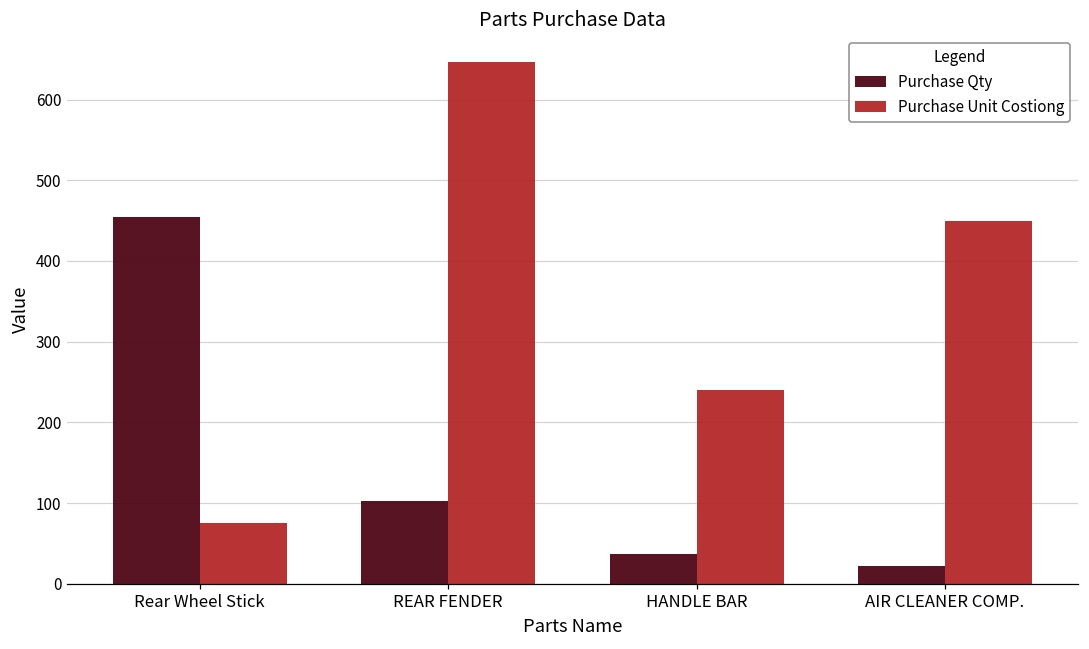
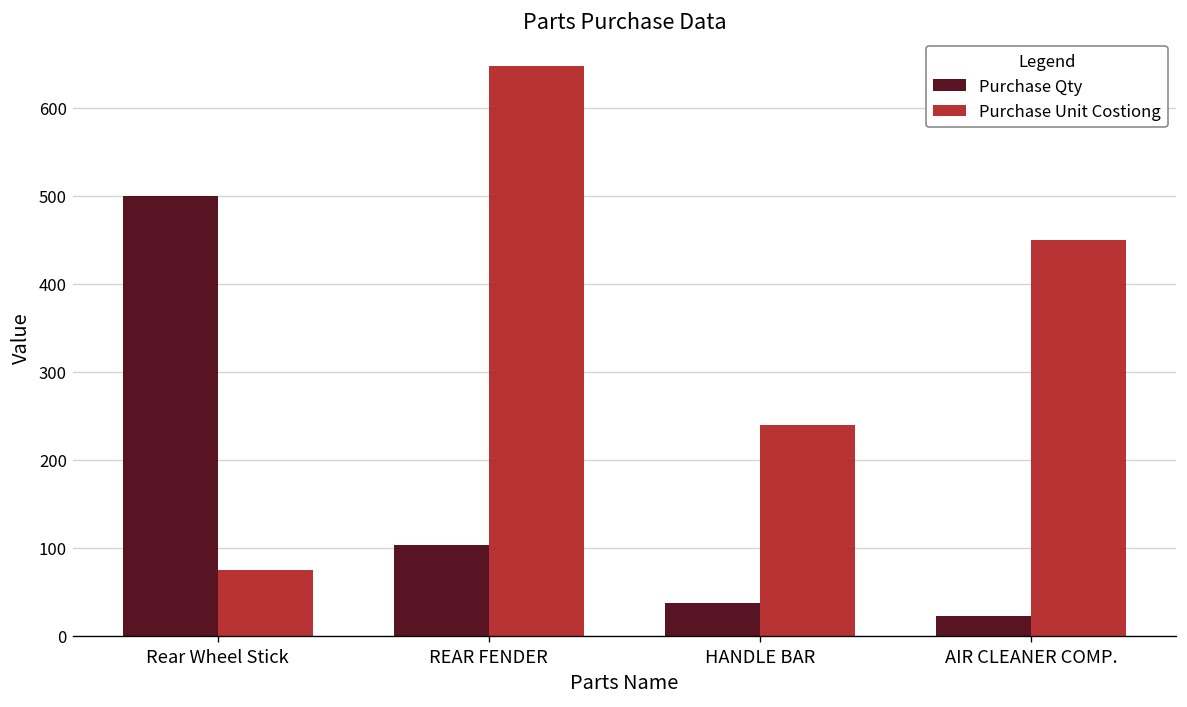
Purchase Qty, Rear Wheel Stick: 460 -> 500
